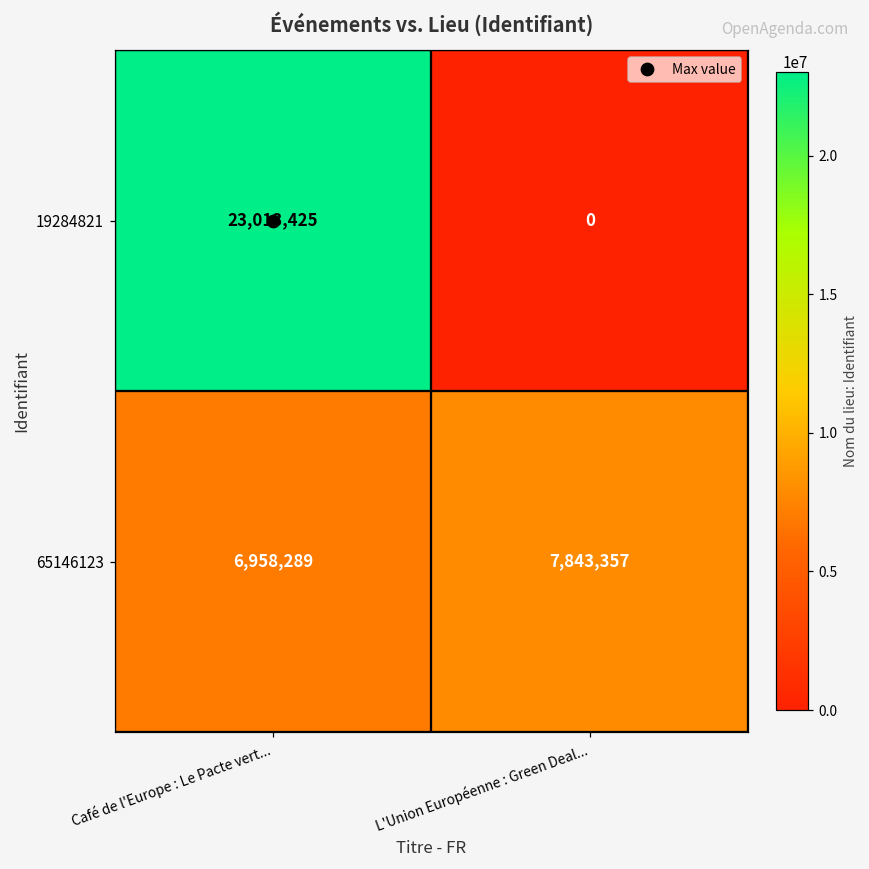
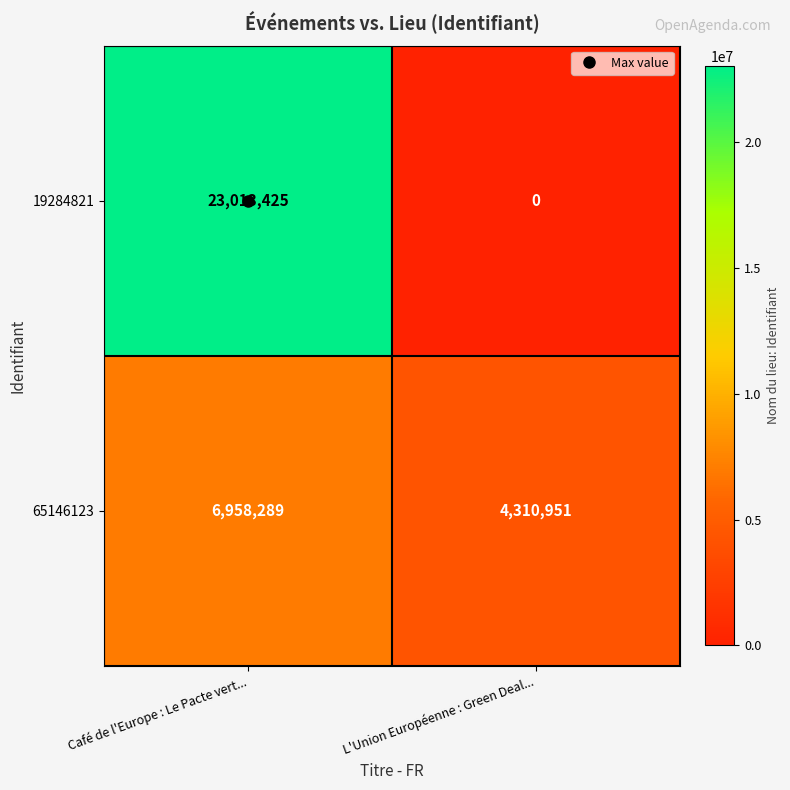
65146123, L'Union Européenne : Green Deal...: 7,843,357 -> 4,310,951
